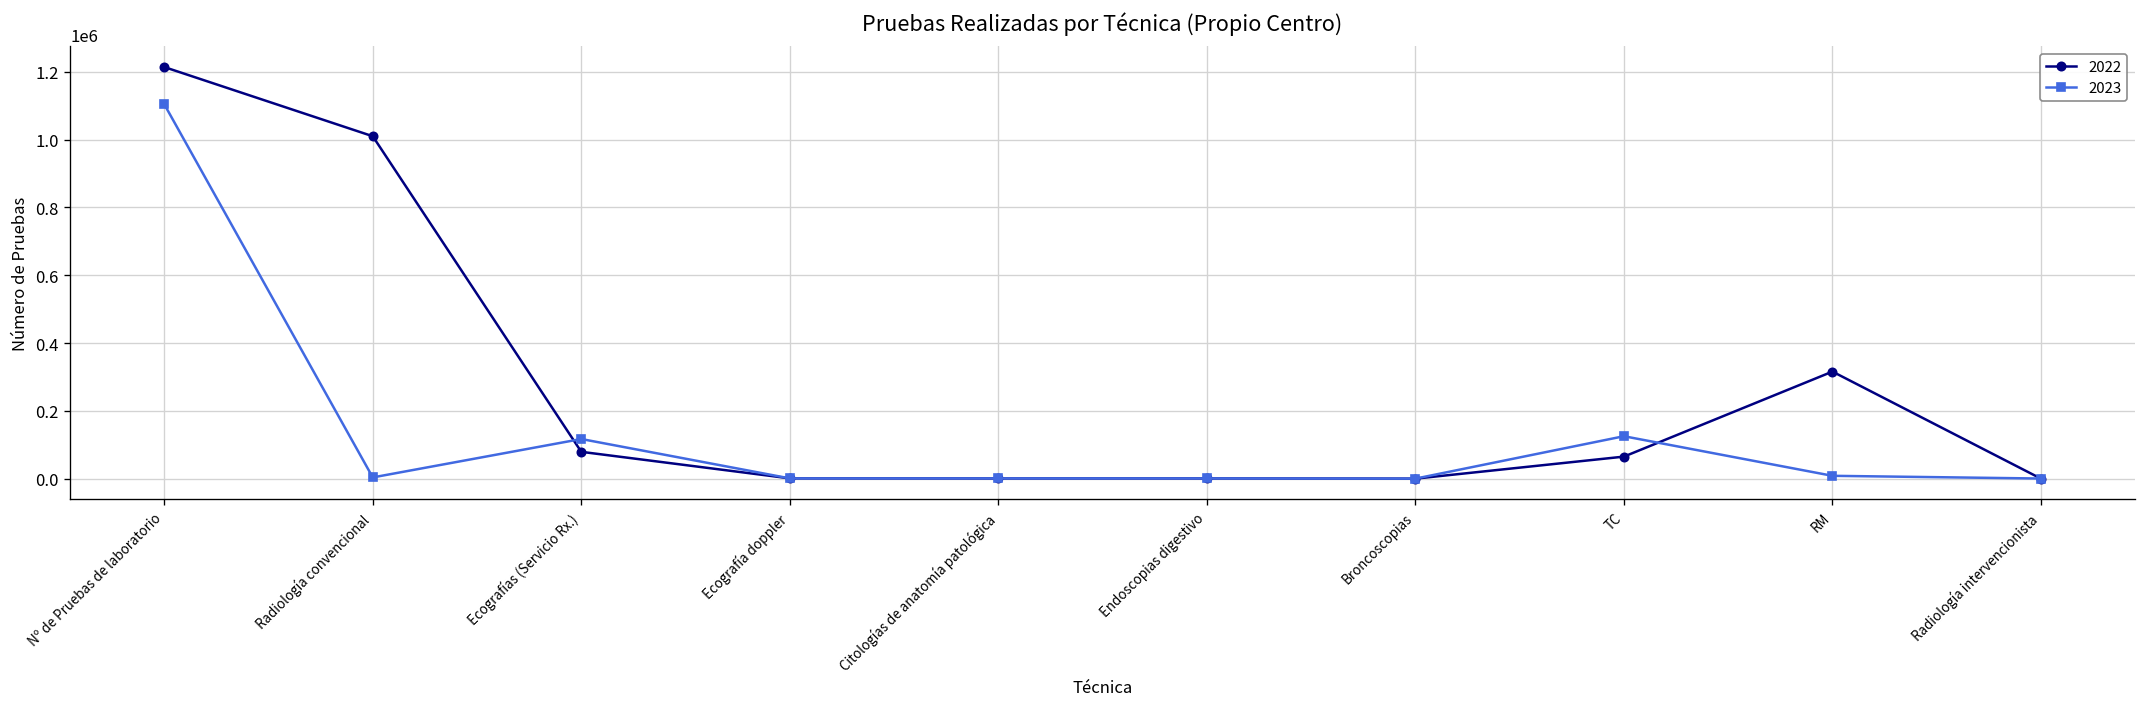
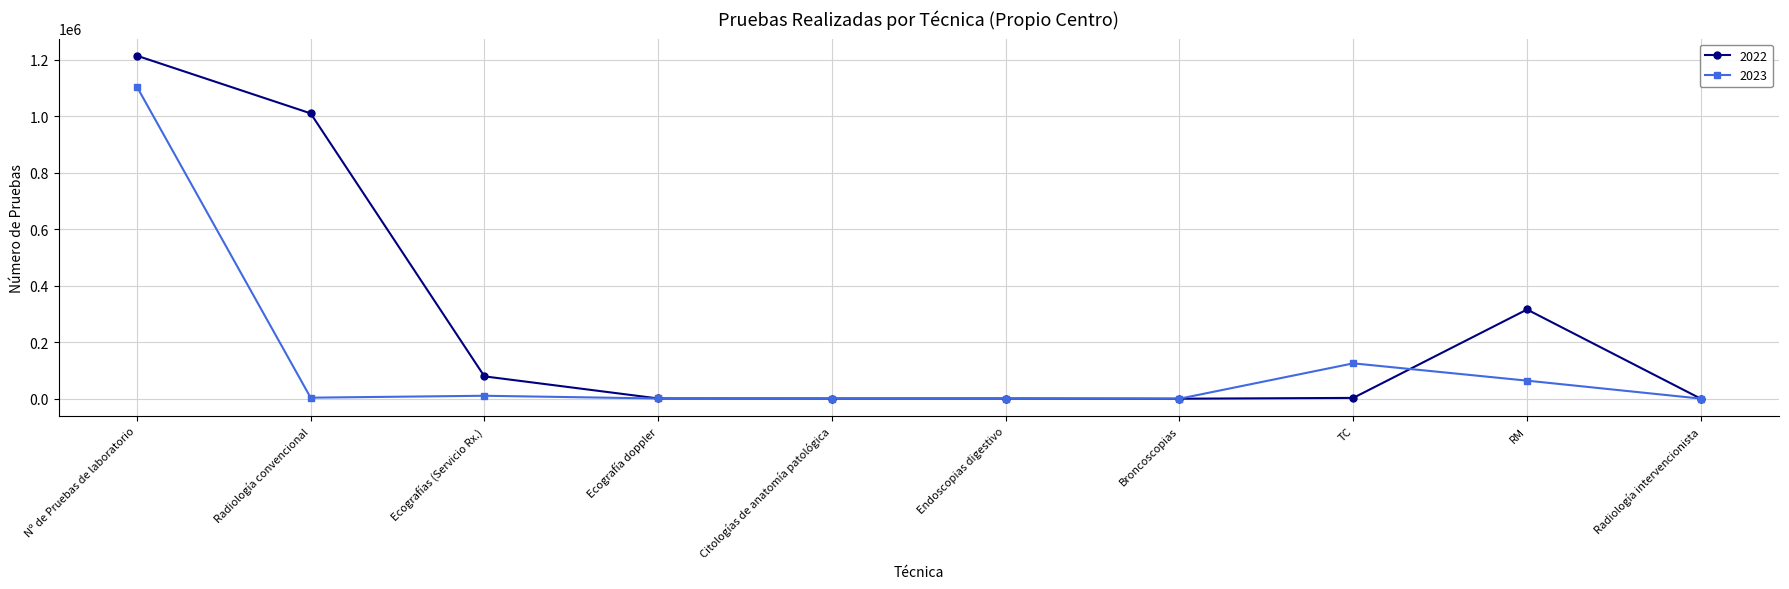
2023, Ecografías (Servicio Rx.): 120000 -> 10000
2022, TC: 70000 -> 0
2023, RM: 10000 -> 60000
